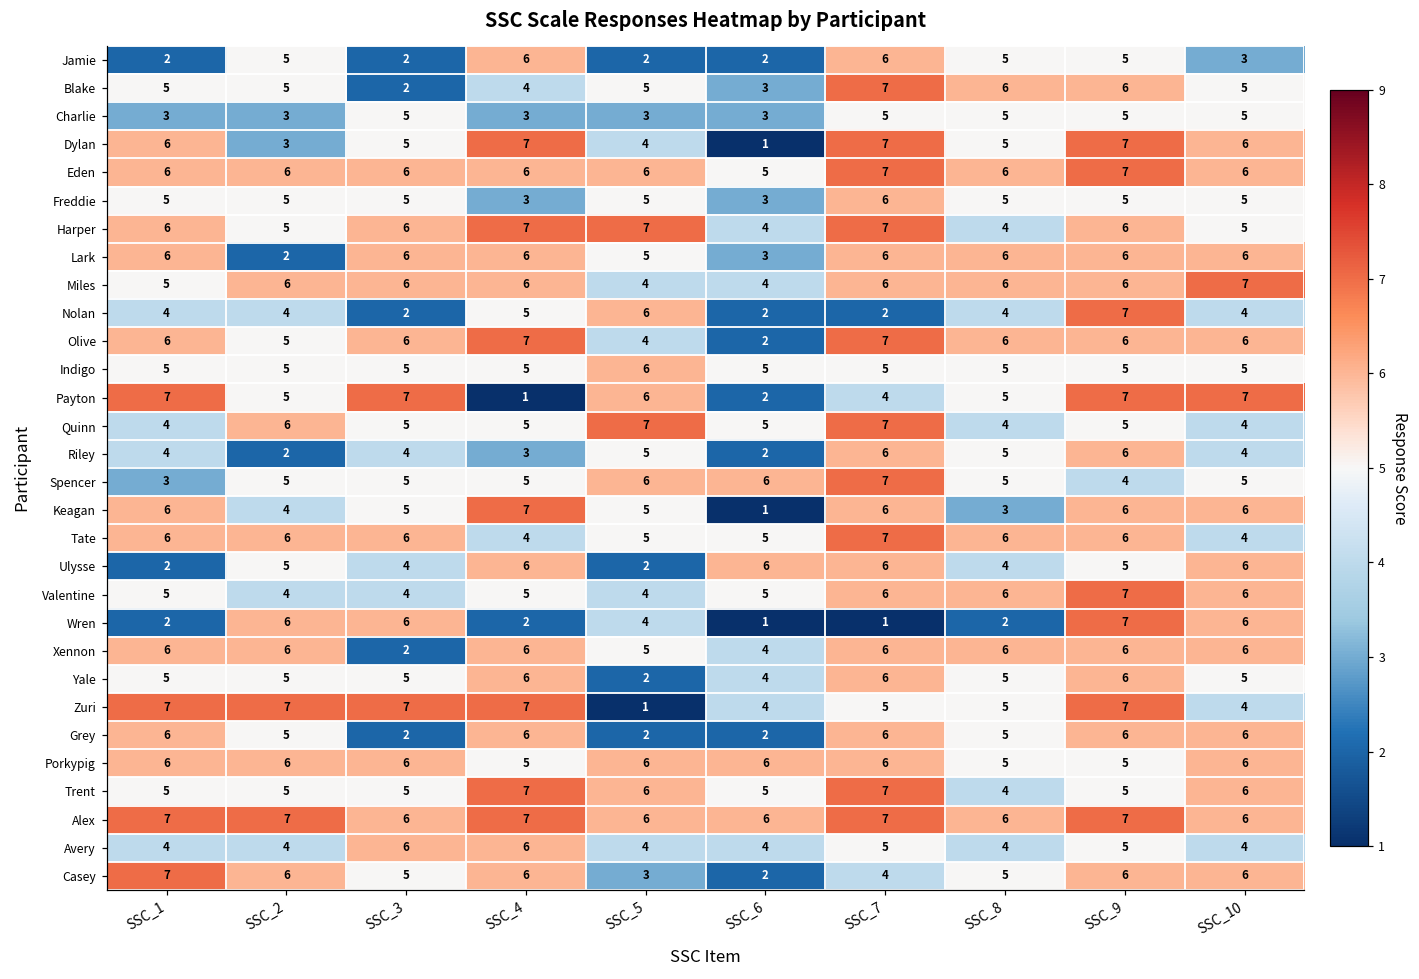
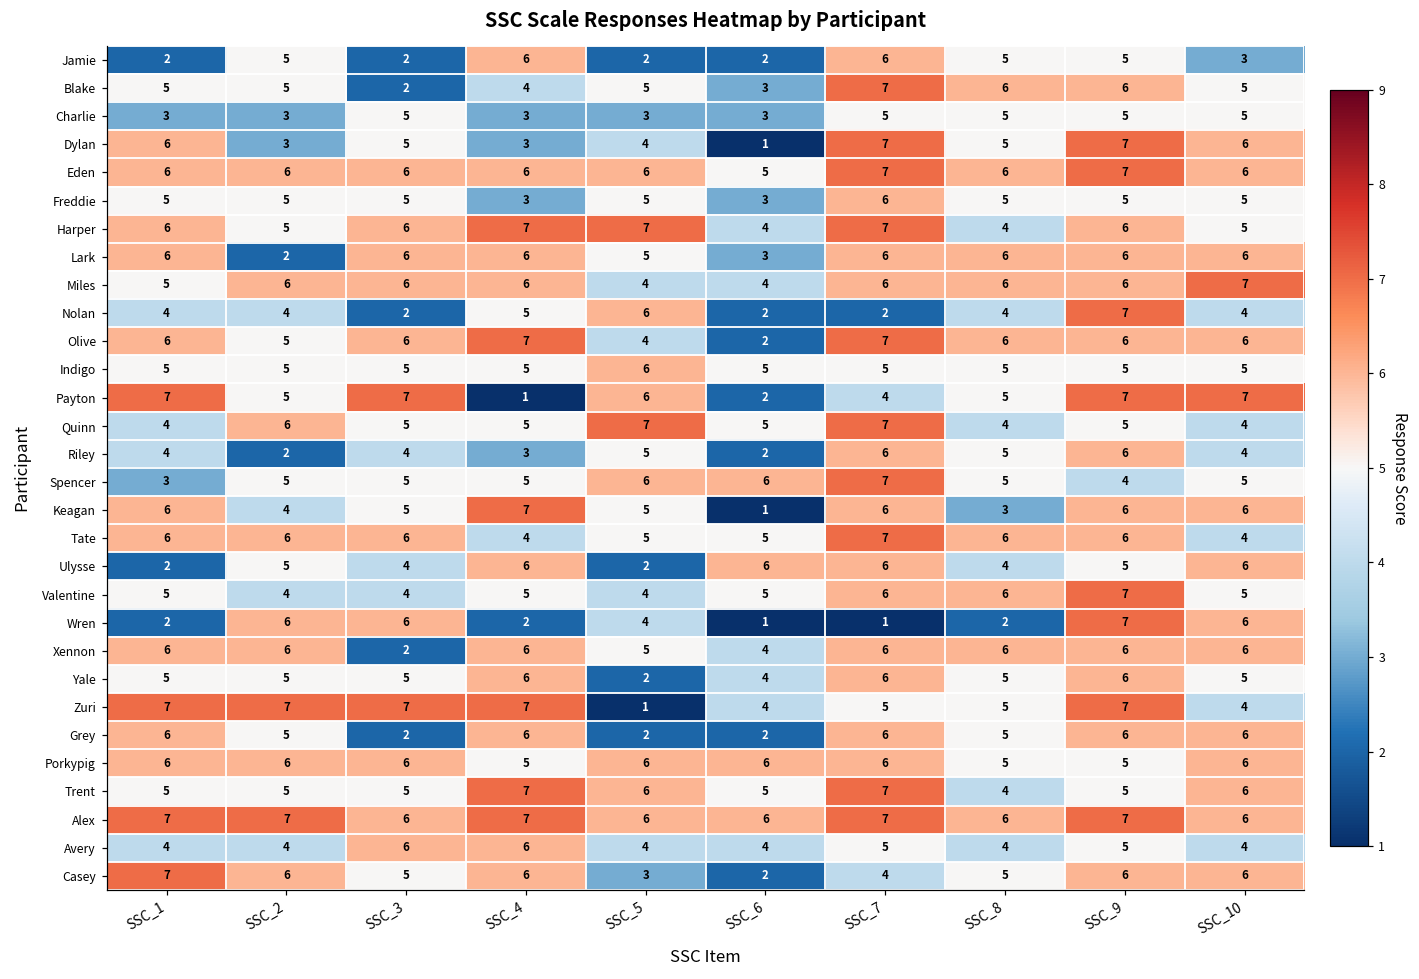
Dylan, SSC_4: 7 -> 3
Valentine, SSC_10: 6 -> 5
